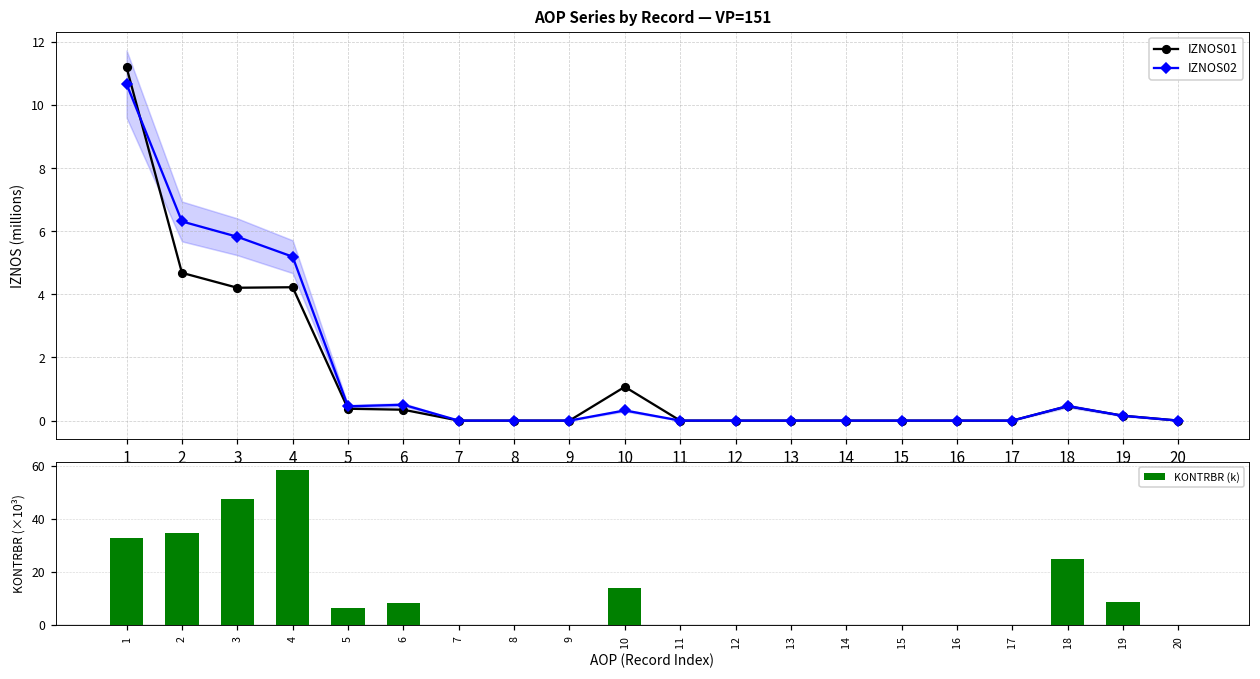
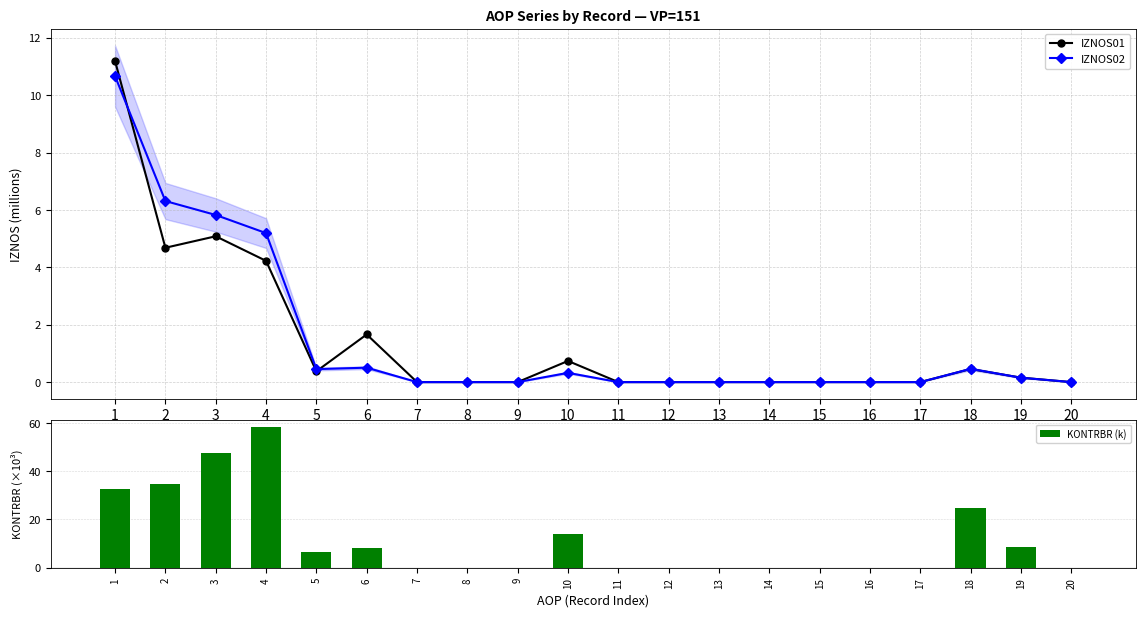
AOP Series by Record — VP=151, IZNOS01, 3: 4.2 -> 5.1
AOP Series by Record — VP=151, IZNOS01, 6: 0.3 -> 1.7
AOP Series by Record — VP=151, IZNOS01, 10: 1.1 -> 0.7
